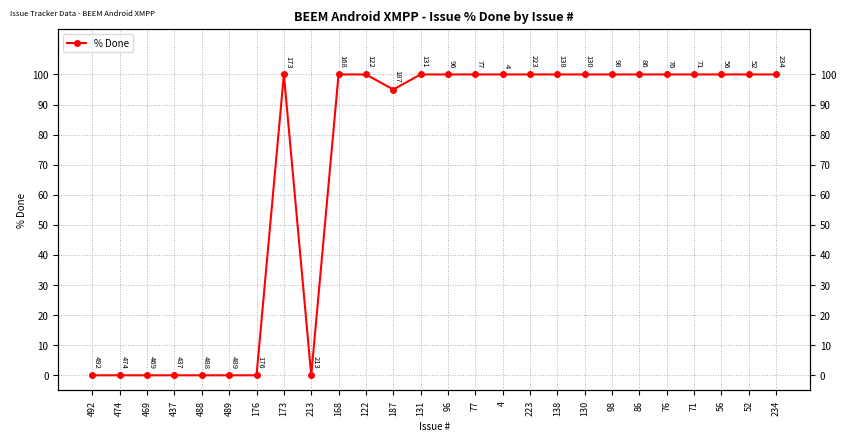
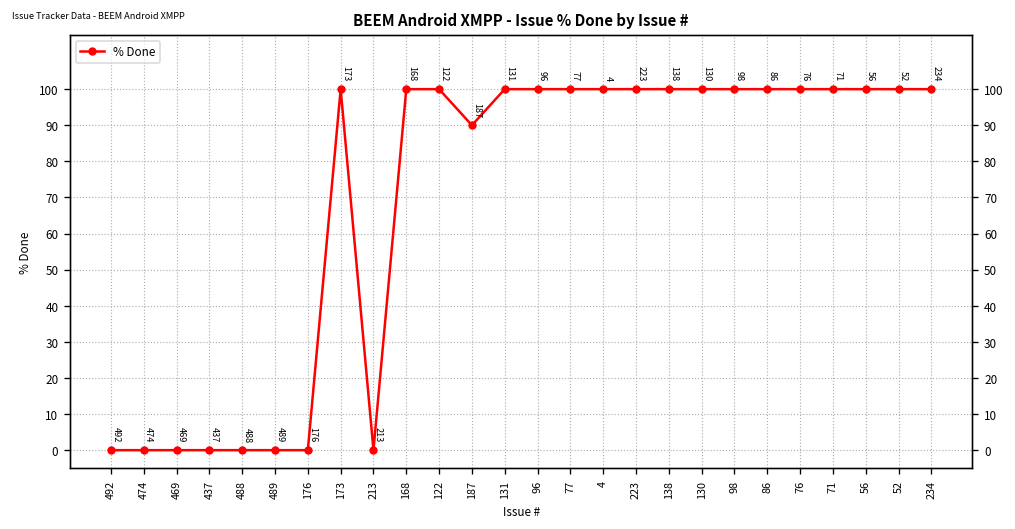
187: 95 -> 90
